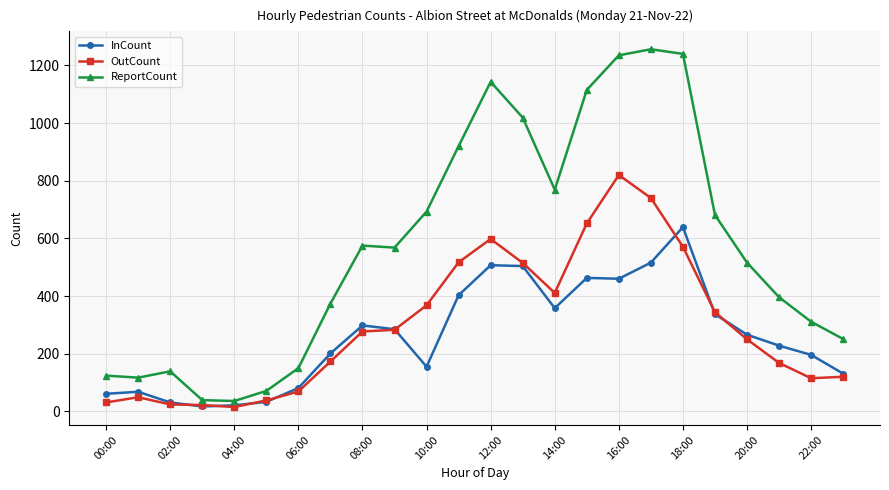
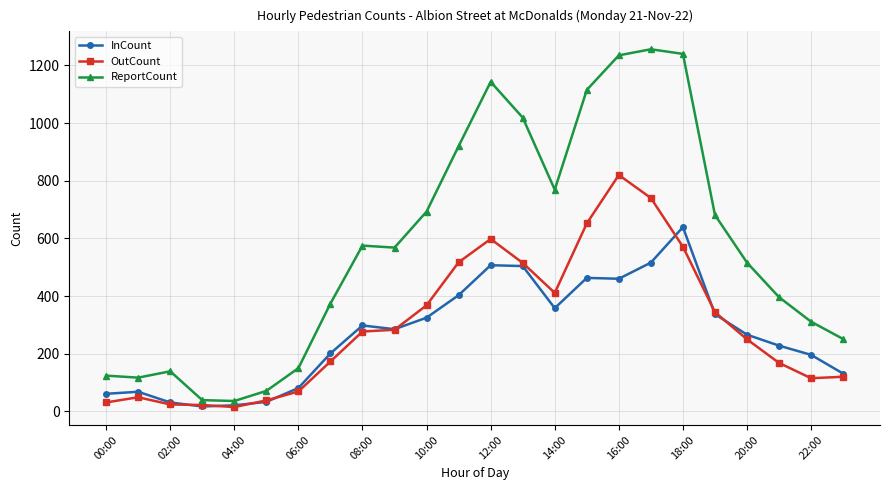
InCount, 10:00: 160 -> 330
